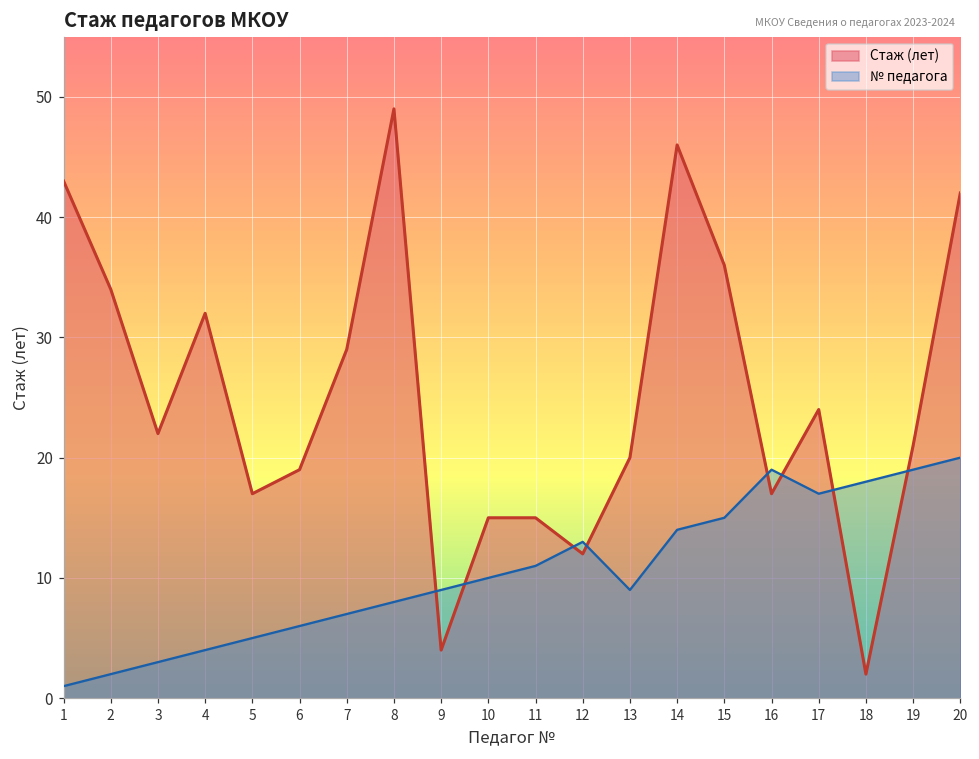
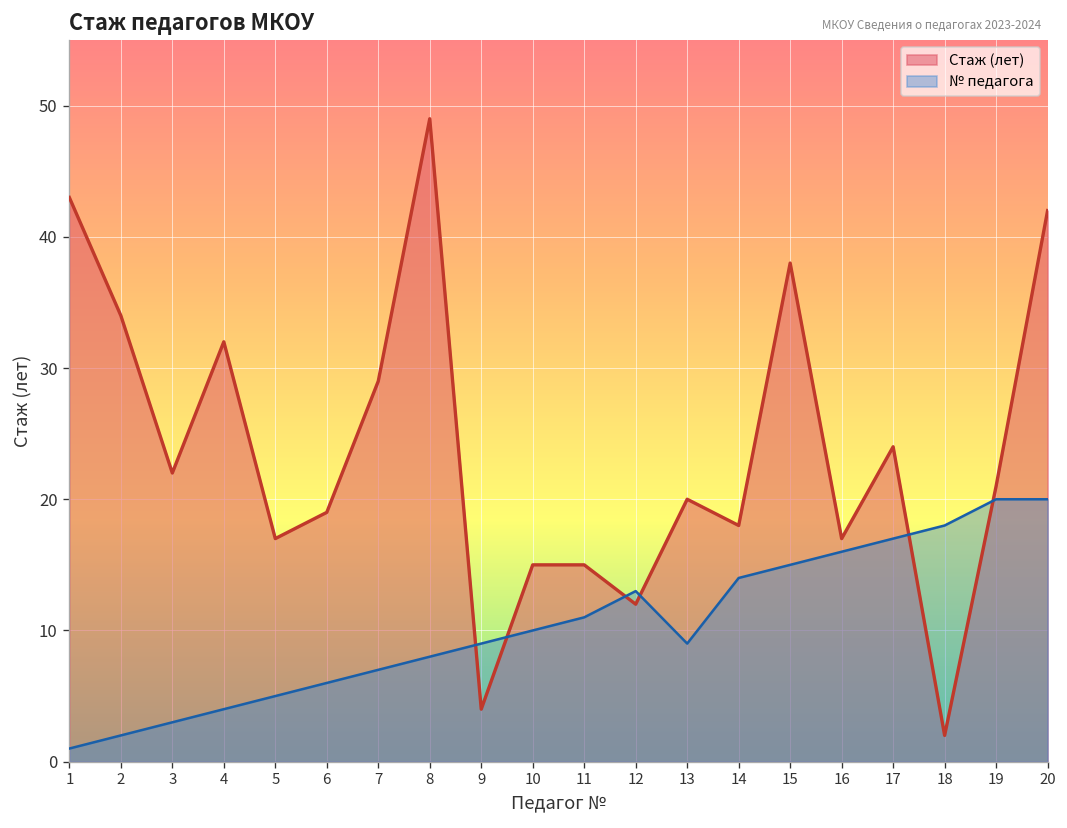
Стаж (лет), 14: 46 -> 18
Стаж (лет), 15: 36 -> 38
№ педагога, 16: 19 -> 16
№ педагога, 19: 19 -> 20
